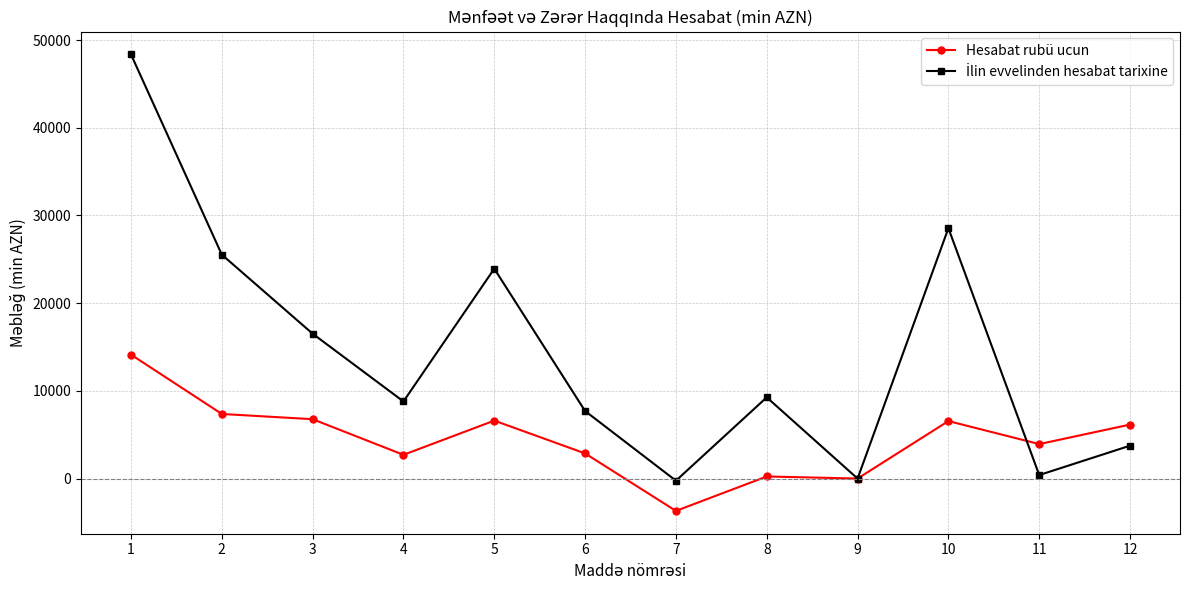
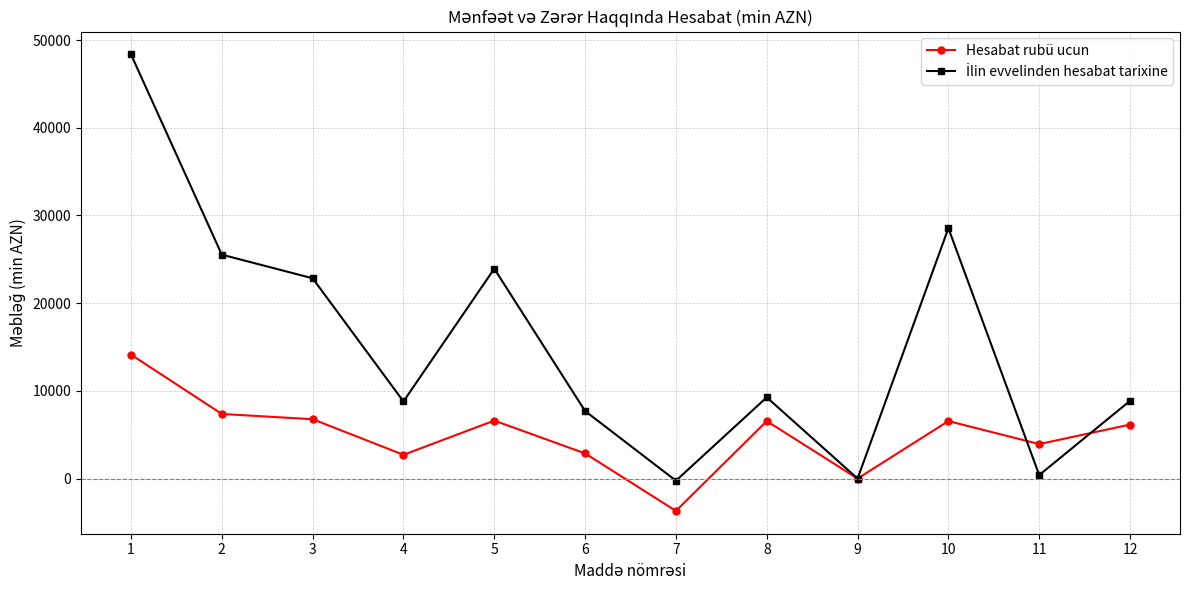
İlin evvelinden hesabat tarixine, 3: 17000 -> 23000
Hesabat rubü ucun, 8: 0 -> 7000
İlin evvelinden hesabat tarixine, 12: 4000 -> 9000
